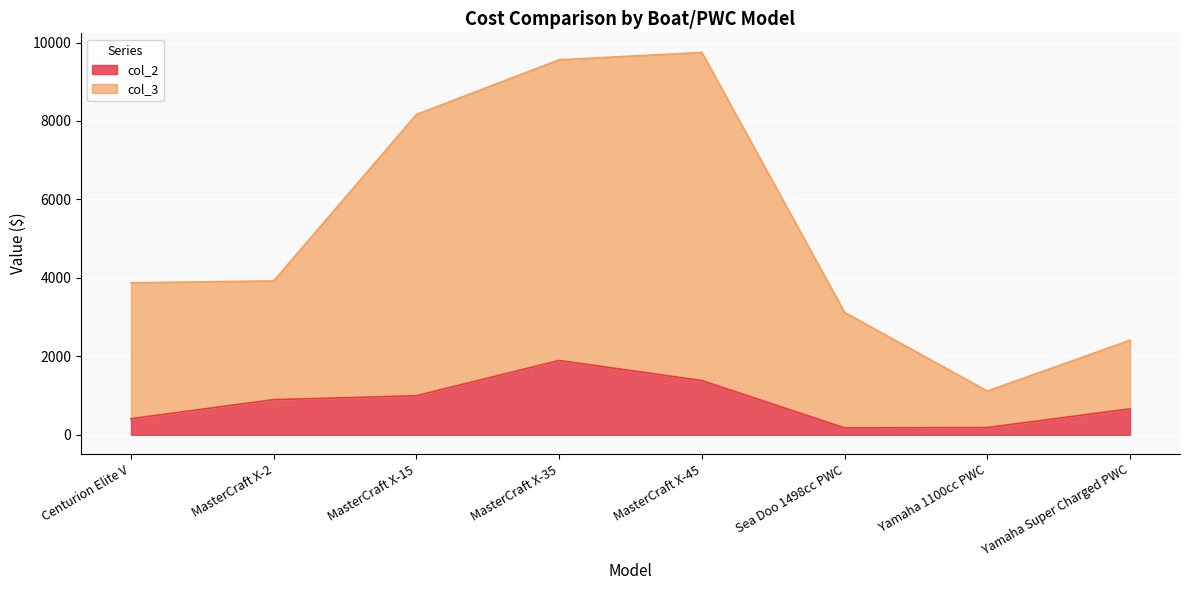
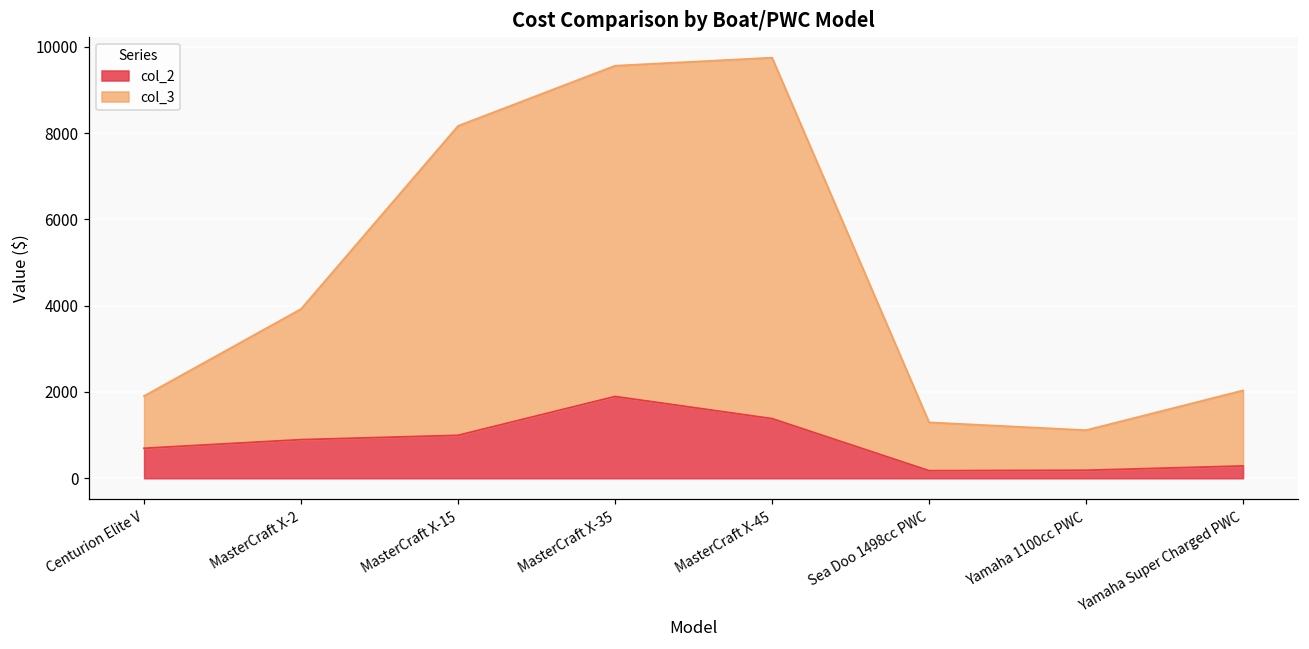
col_2, Centurion Elite V: 400 -> 700
col_3, Centurion Elite V: 3500 -> 1200
col_3, Sea Doo 1498cc PWC: 2900 -> 1100
col_2, Yamaha Super Charged PWC: 700 -> 300
